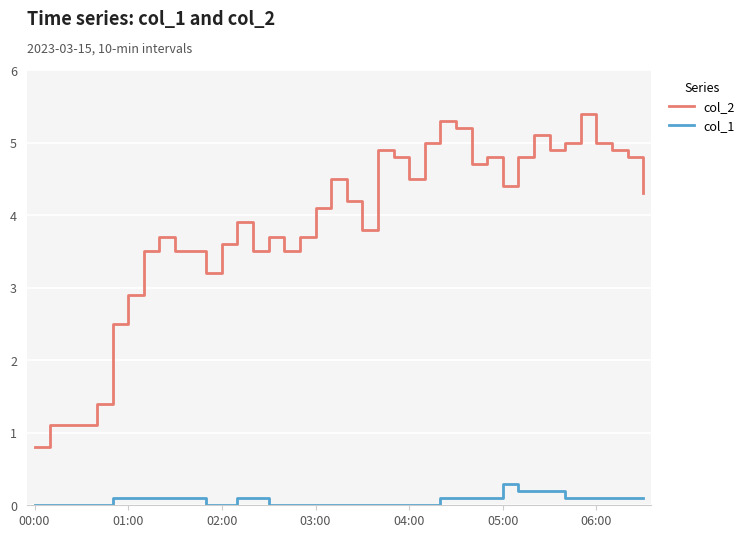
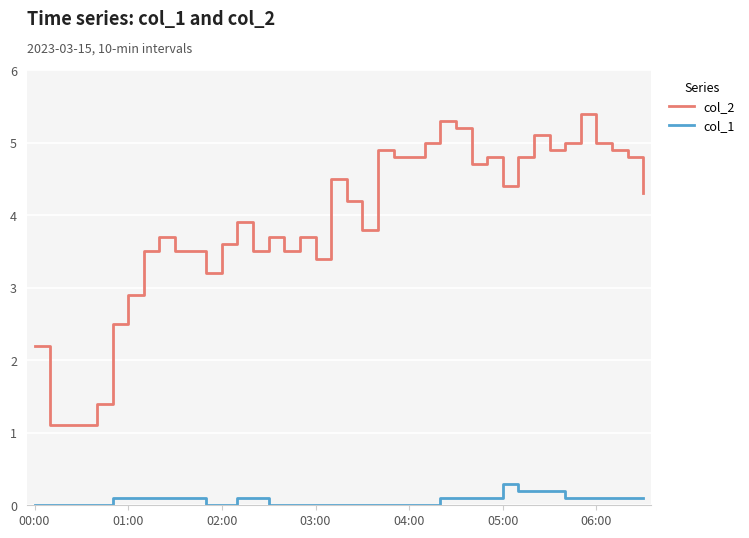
col_2, 00:00: 0.8 -> 2.2
col_2, 03:00: 4.1 -> 3.4
col_2, 04:00: 4.5 -> 4.8
